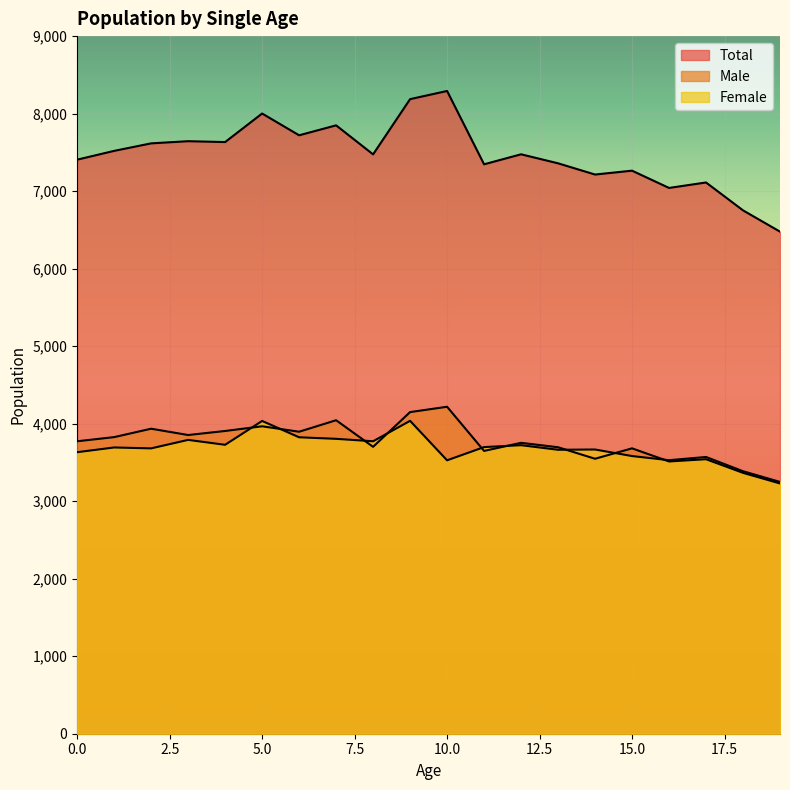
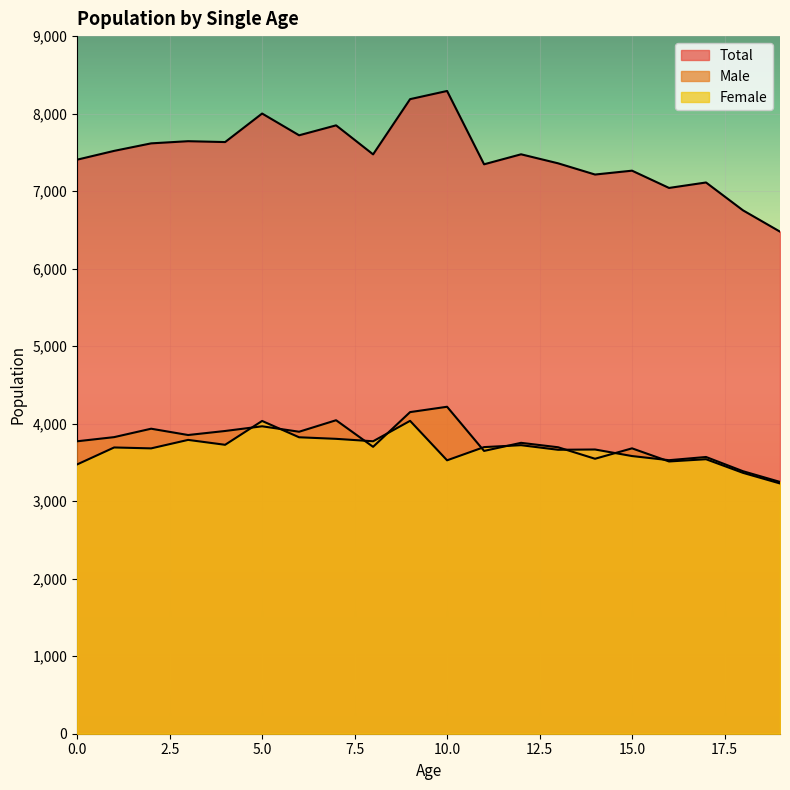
Female, 0.0: 3,600 -> 3,500
